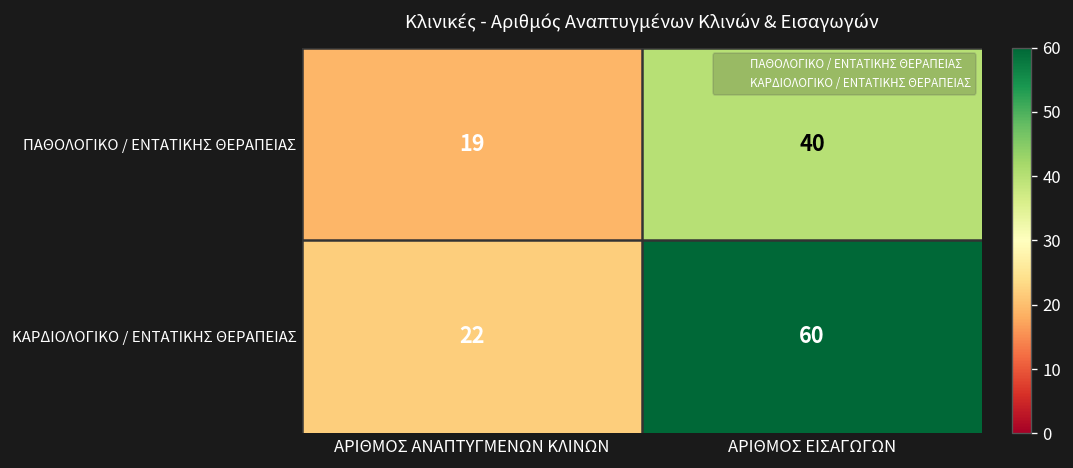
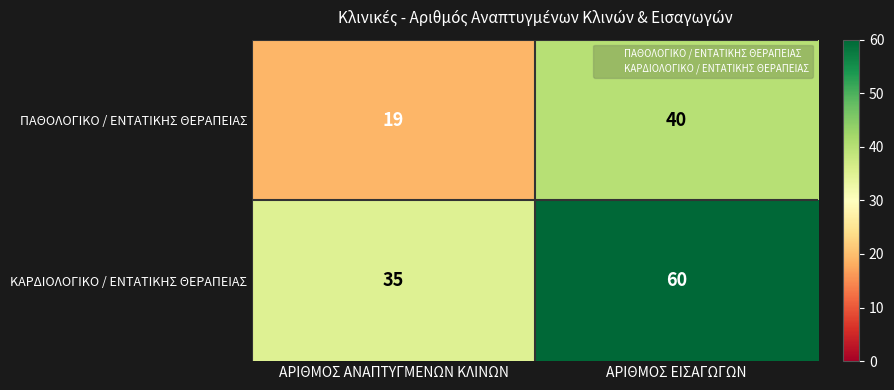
ΚΑΡΔΙΟΛΟΓΙΚΟ / ΕΝΤΑΤΙΚΗΣ ΘΕΡΑΠΕΙΑΣ, ΑΡΙΘΜΟΣ ΑΝΑΠΤΥΓΜΕΝΩΝ ΚΛΙΝΩΝ: 22 -> 35
